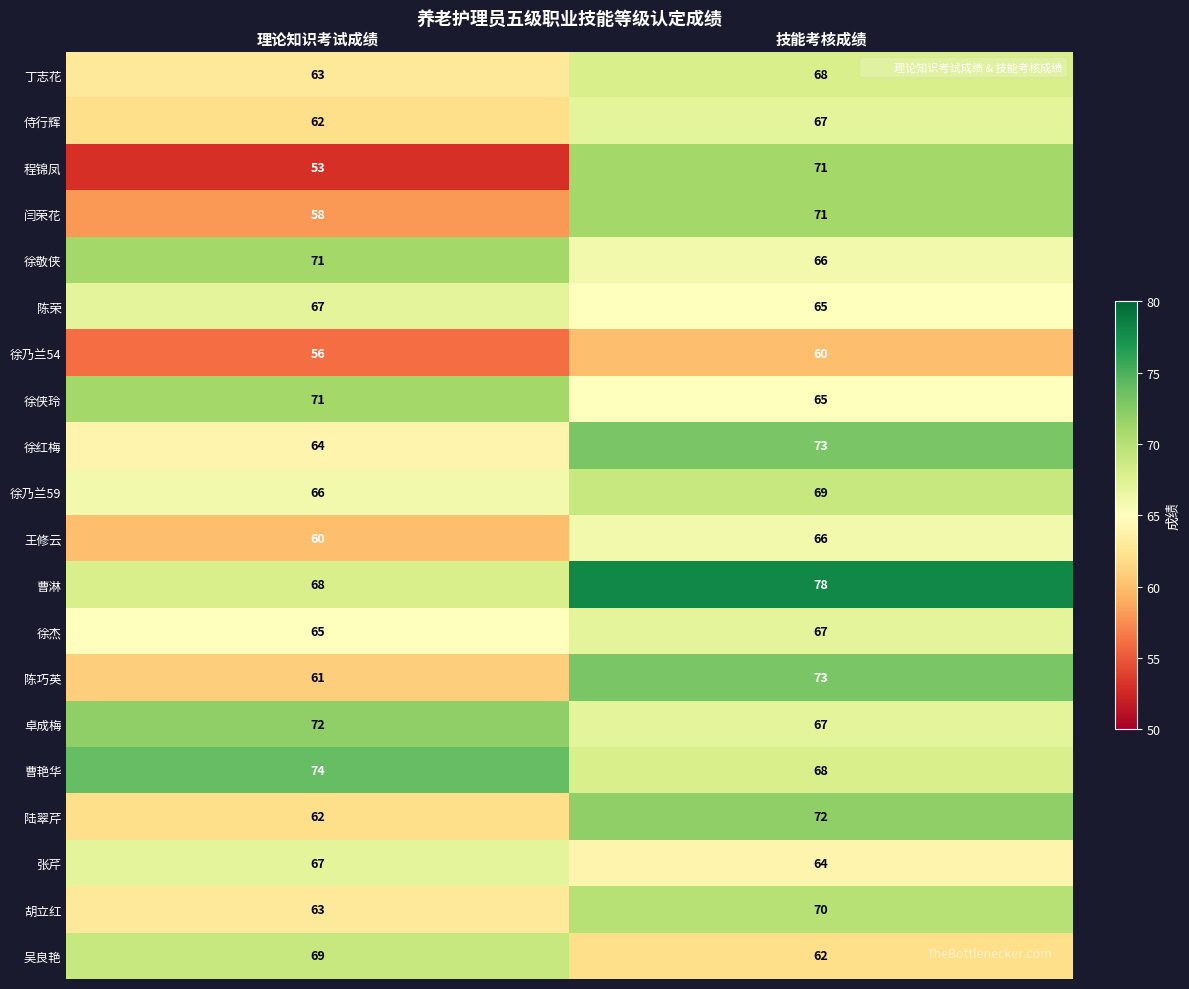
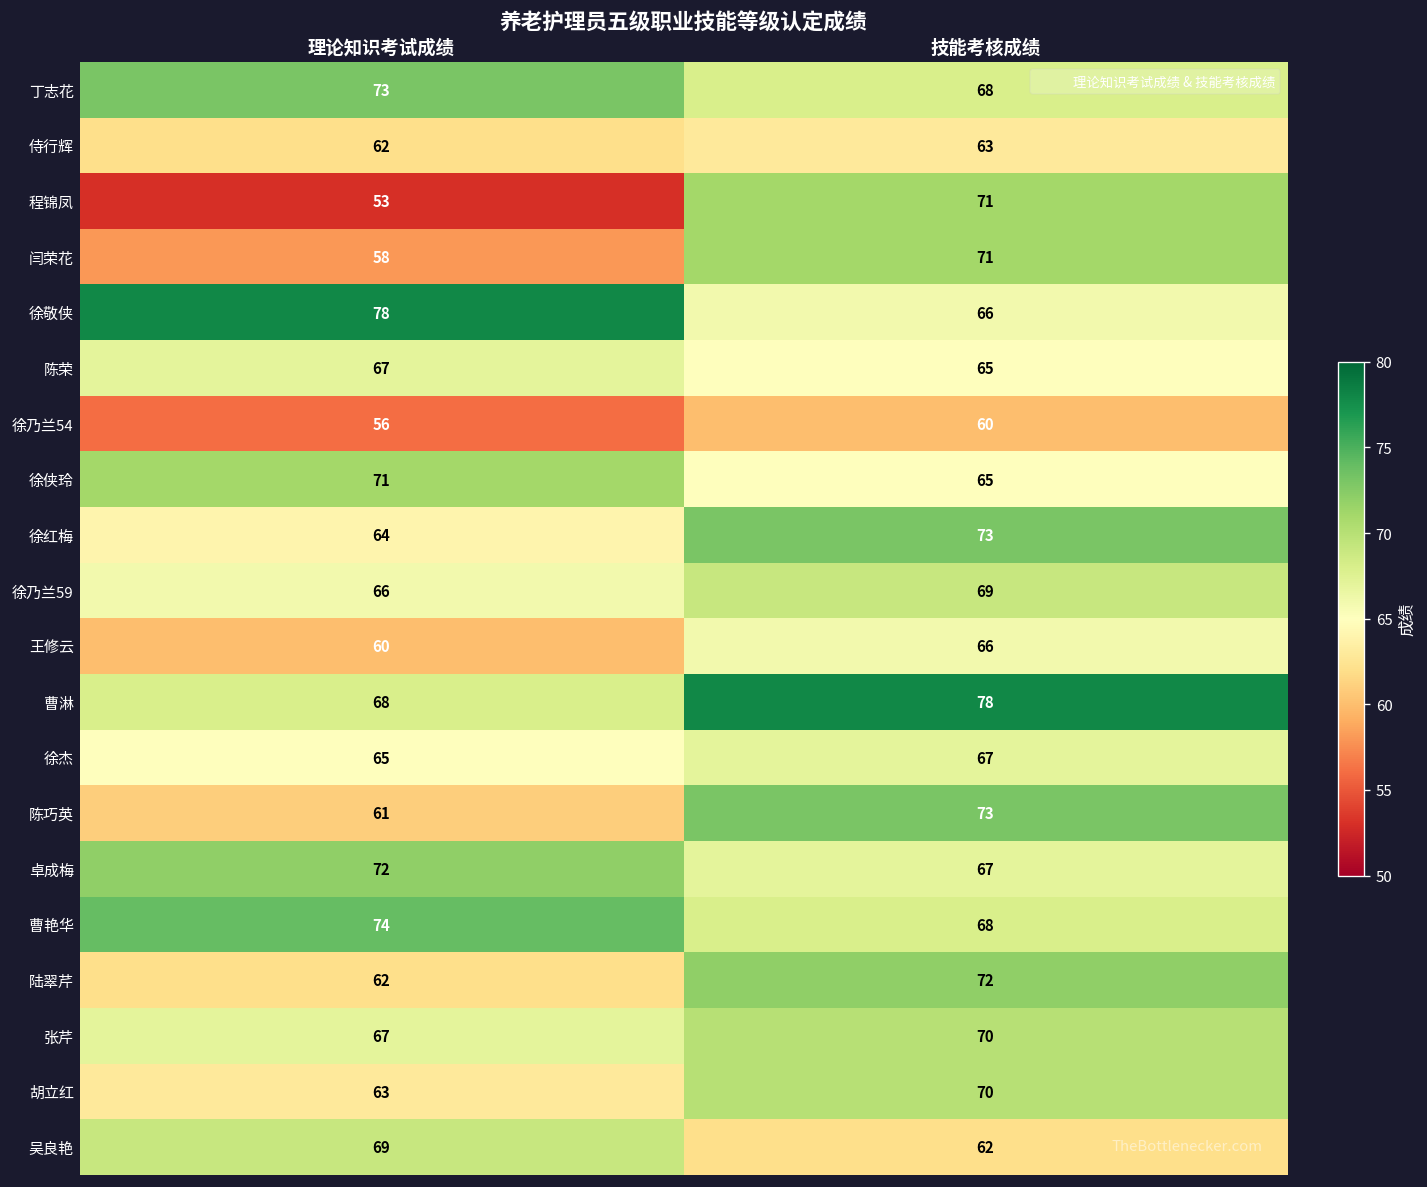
丁志花, 理论知识考试成绩: 63 -> 73
侍行辉, 技能考核成绩: 67 -> 63
徐敬侠, 理论知识考试成绩: 71 -> 78
张芹, 技能考核成绩: 64 -> 70
